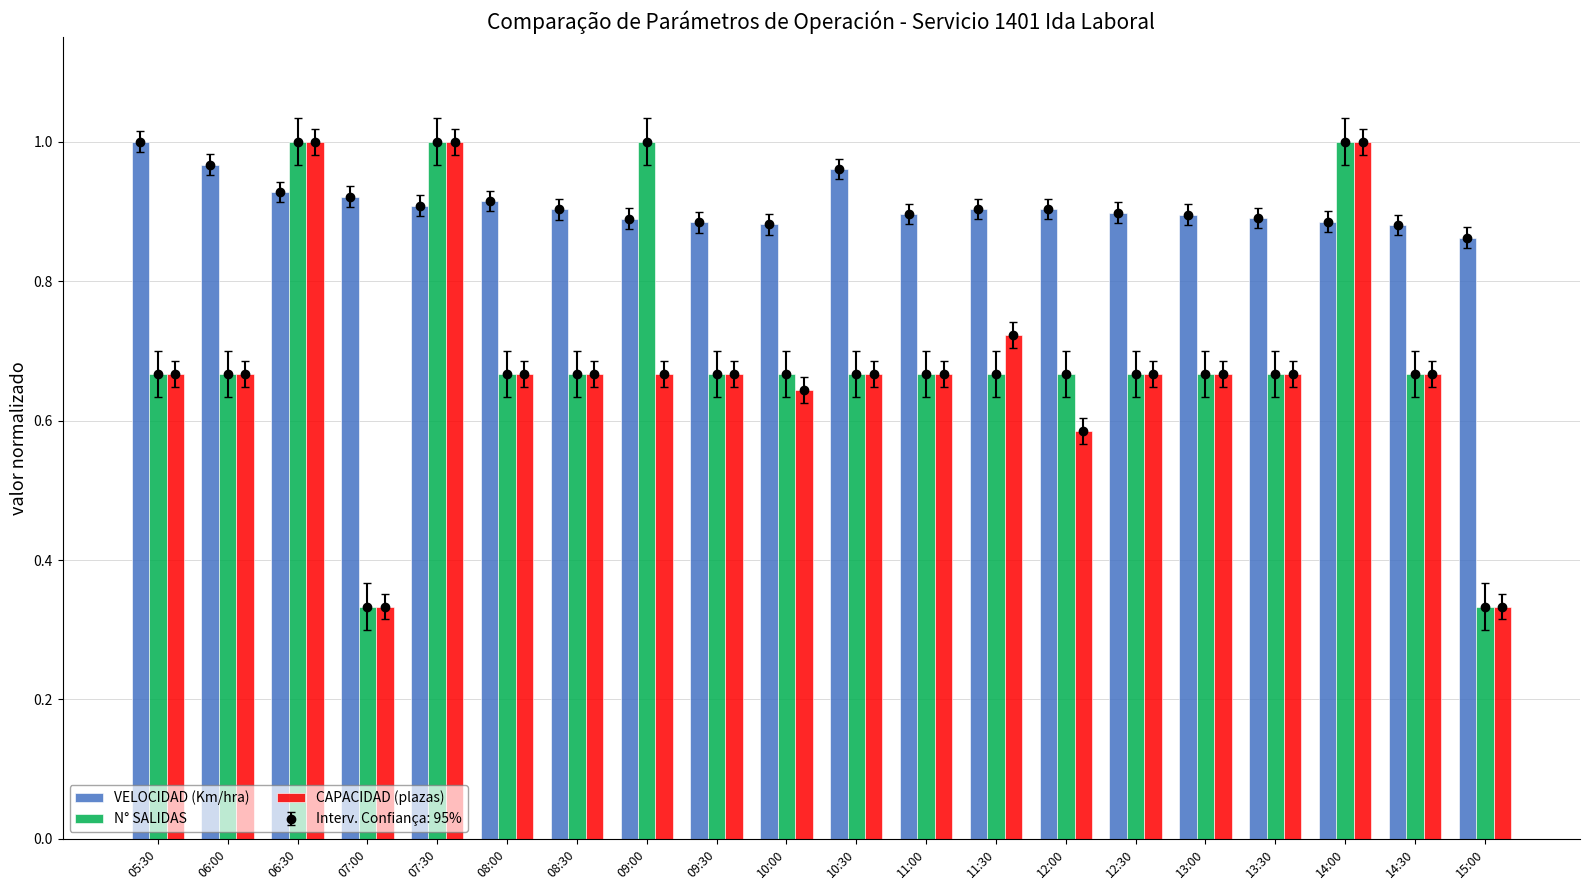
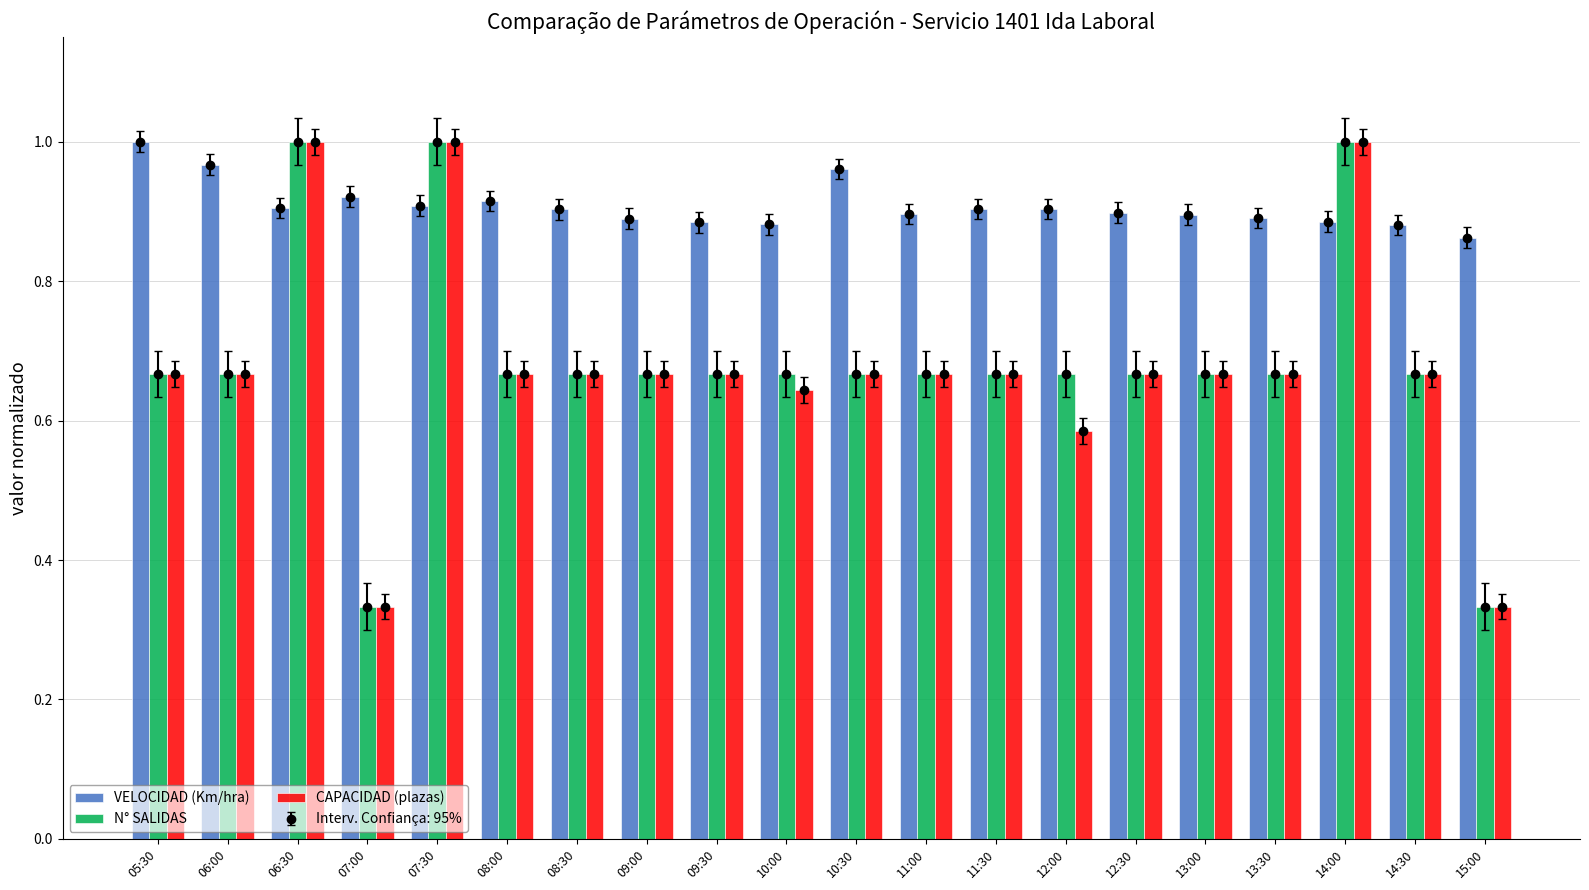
VELOCIDAD (Km/hra), 06:30: 0.93 -> 0.90
N° SALIDAS, 09:00: 1.00 -> 0.67
CAPACIDAD (plazas), 11:30: 0.72 -> 0.67
